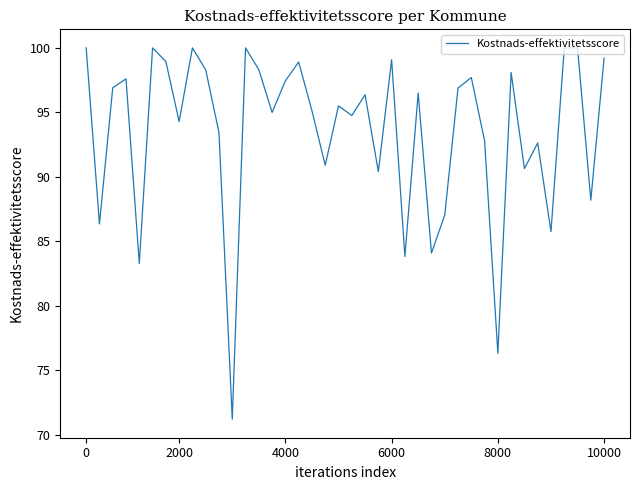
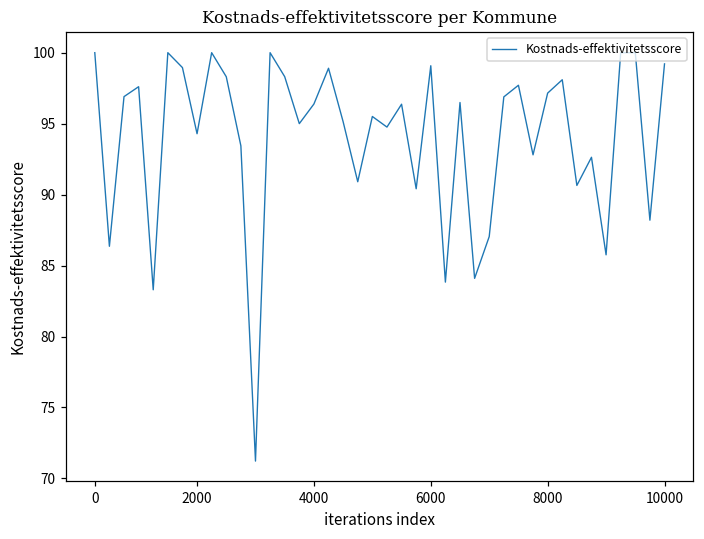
4000: 97.4 -> 96.4
8000: 76.3 -> 97.2
